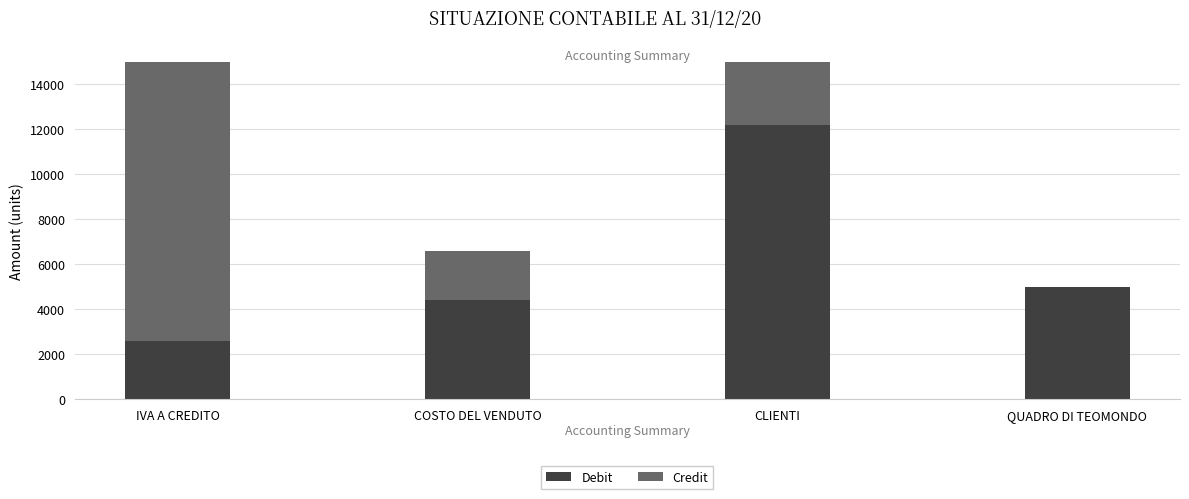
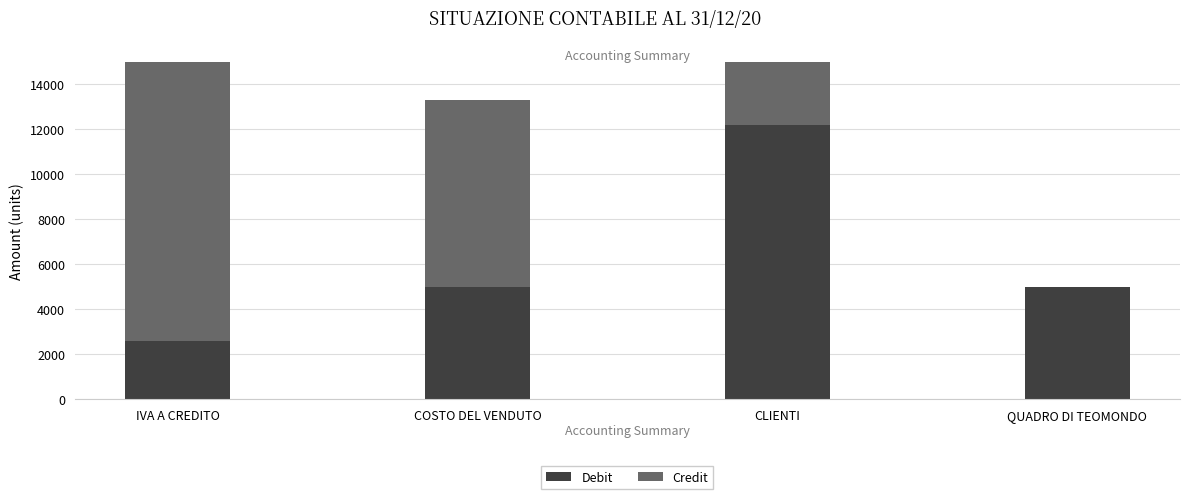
Debit, COSTO DEL VENDUTO: 4400 -> 5000
Credit, COSTO DEL VENDUTO: 2200 -> 8300
